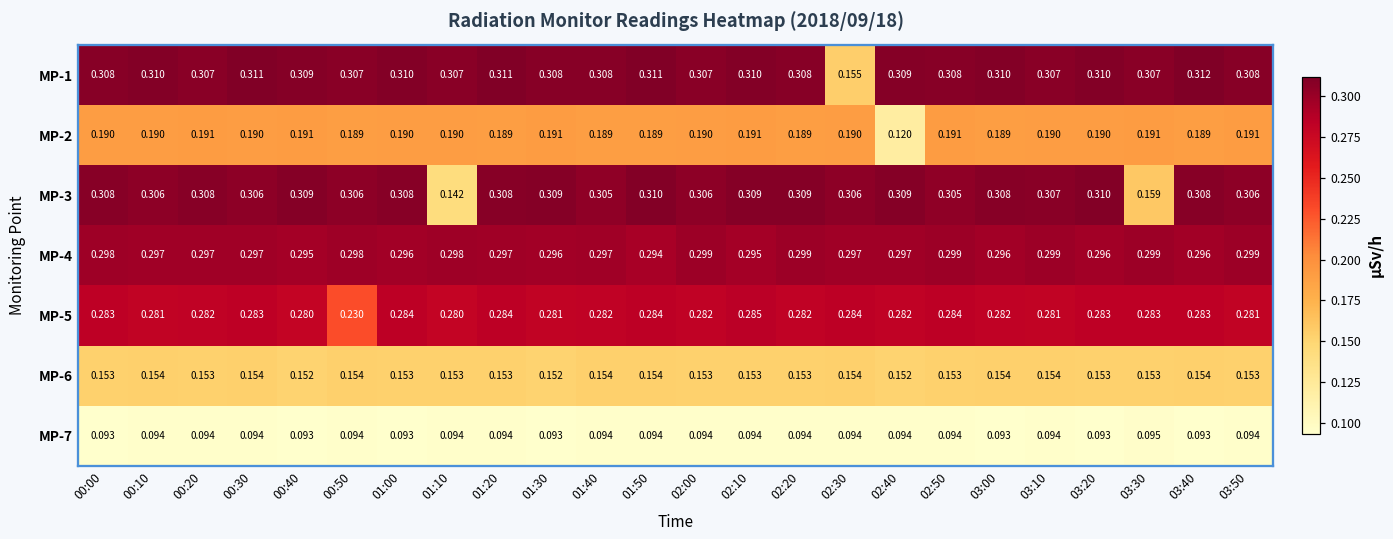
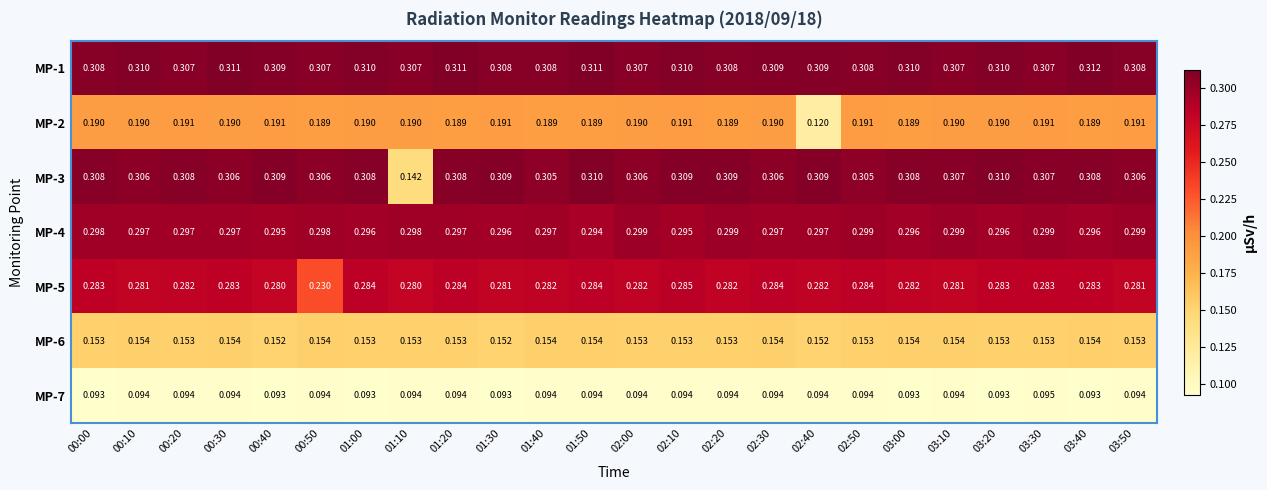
MP-1, 02:30: 0.155 -> 0.309
MP-3, 03:30: 0.159 -> 0.307
